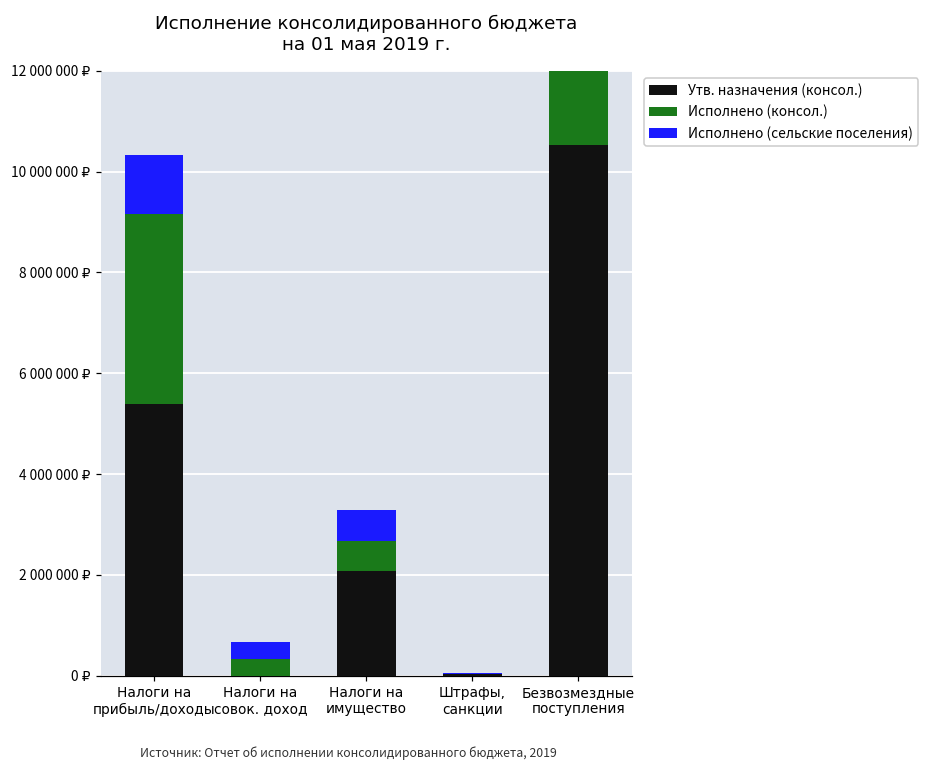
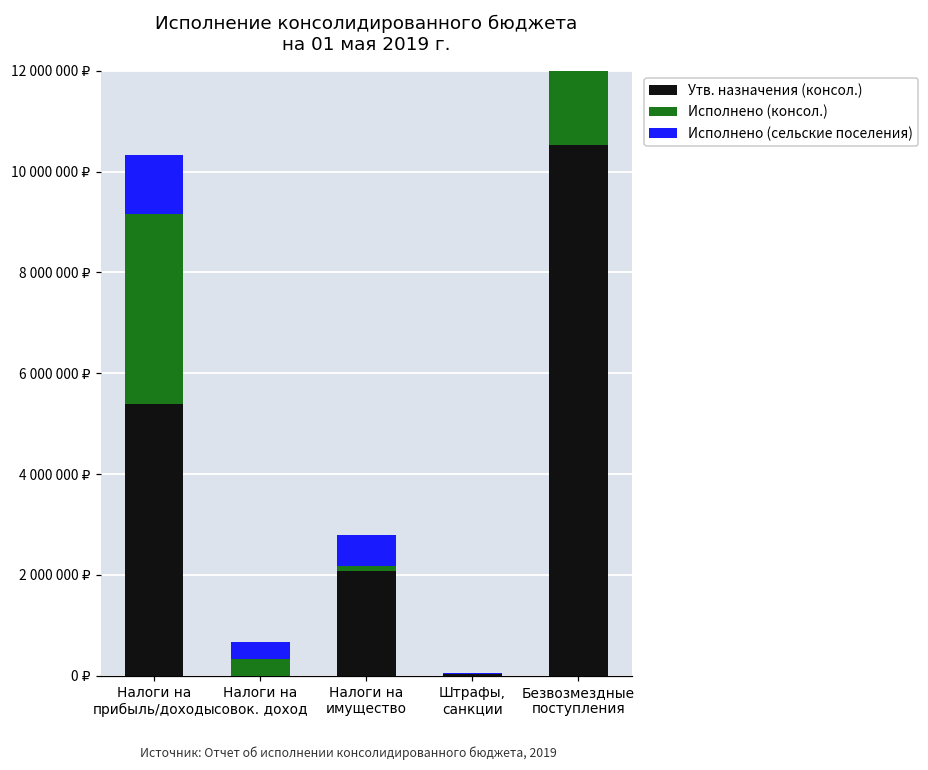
Исполнено (консол.), Налоги на имущество: 600000 ₽ -> 100000 ₽
